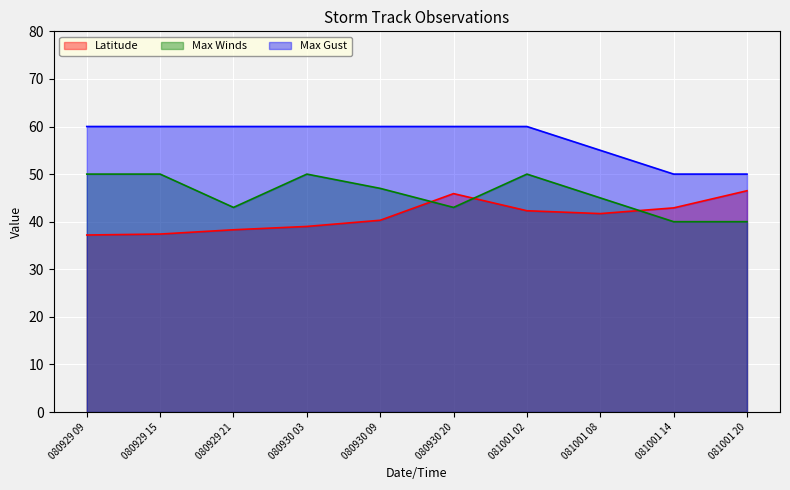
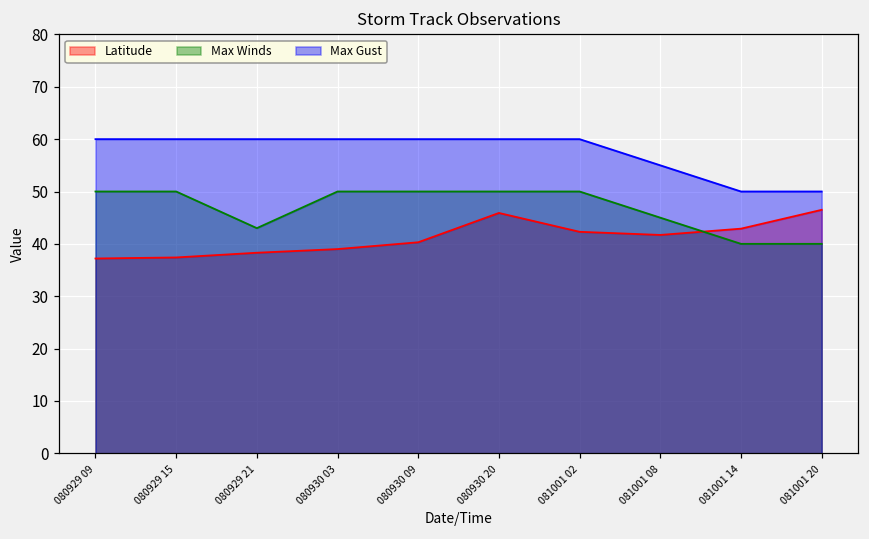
Max Winds, 080930 09: 47 -> 50
Max Winds, 080930 20: 43 -> 50
